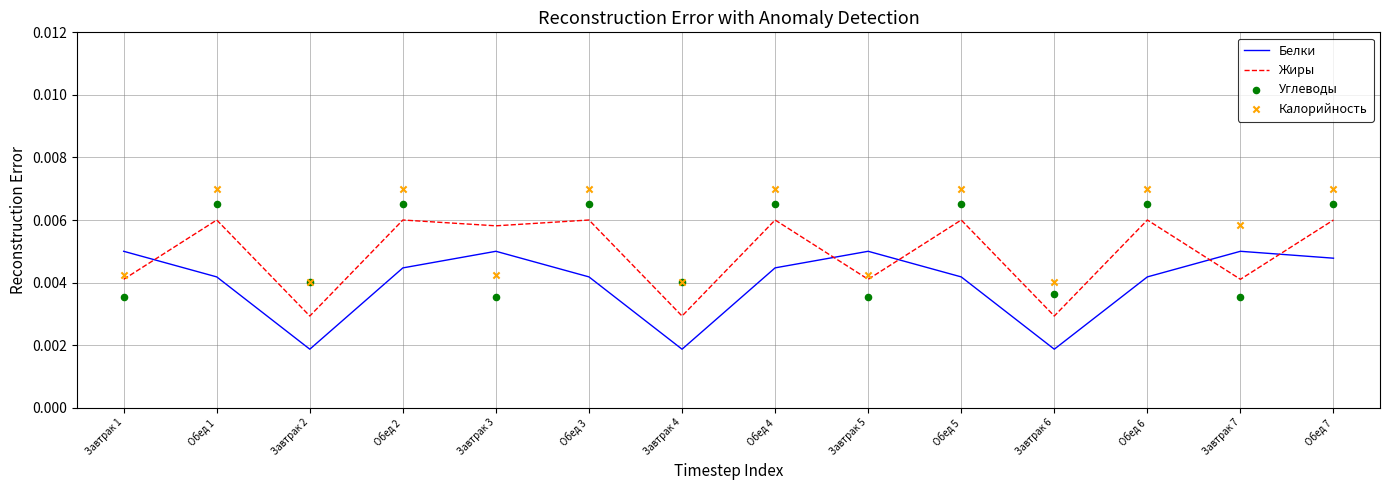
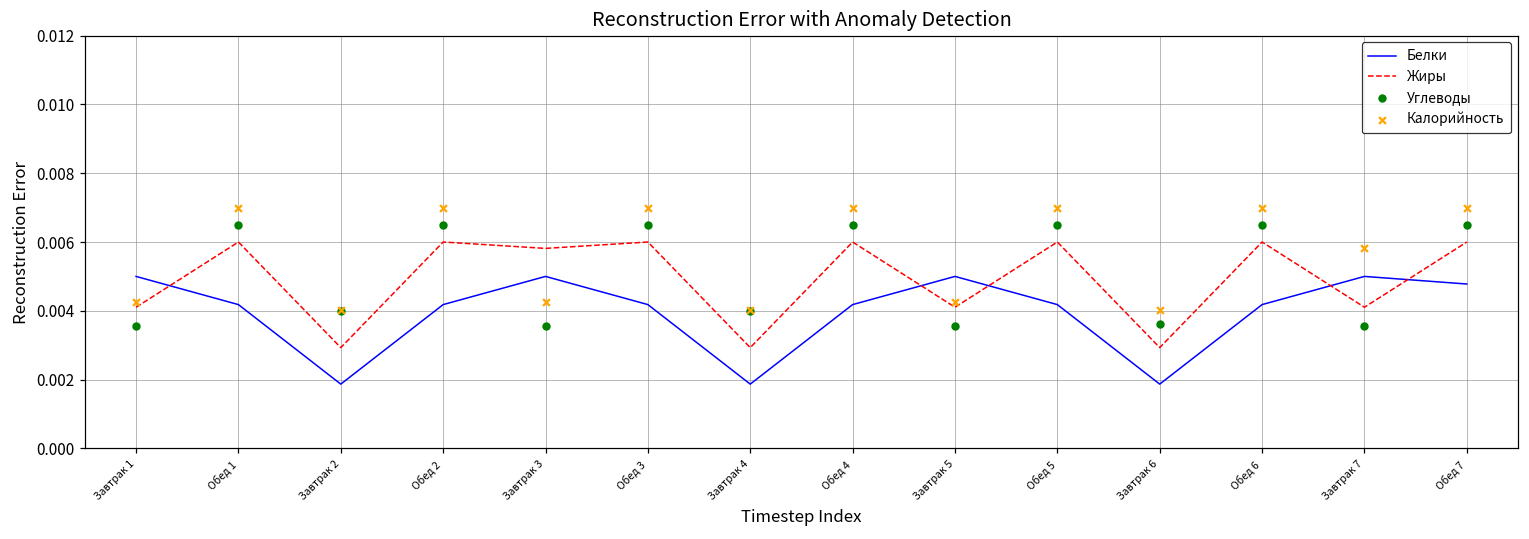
Белки, Обед 2: 0.0045 -> 0.0042
Белки, Обед 4: 0.0045 -> 0.0042
